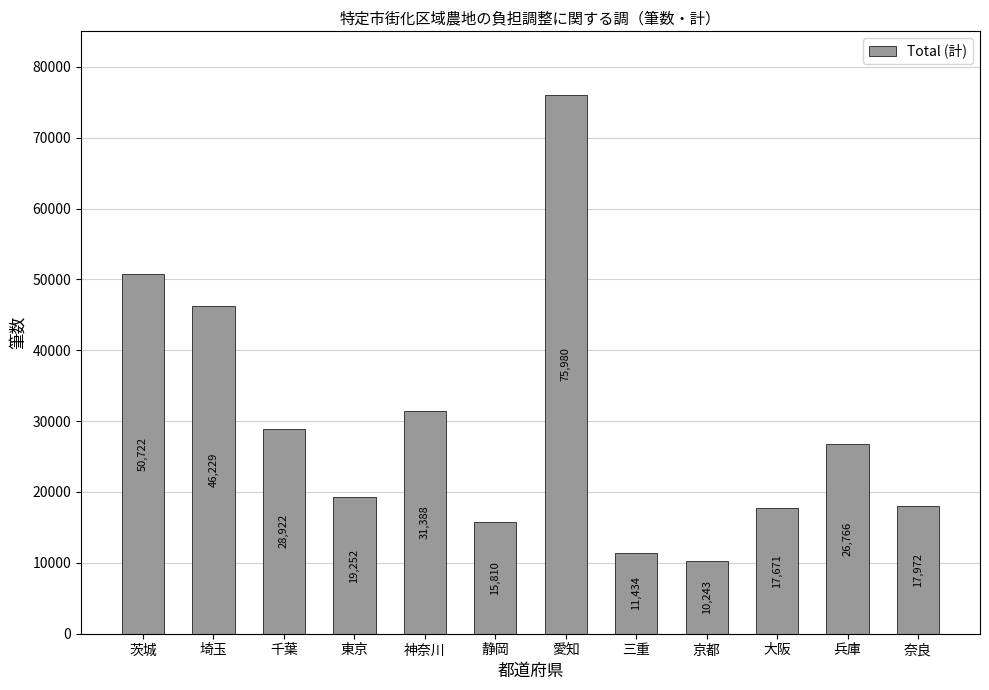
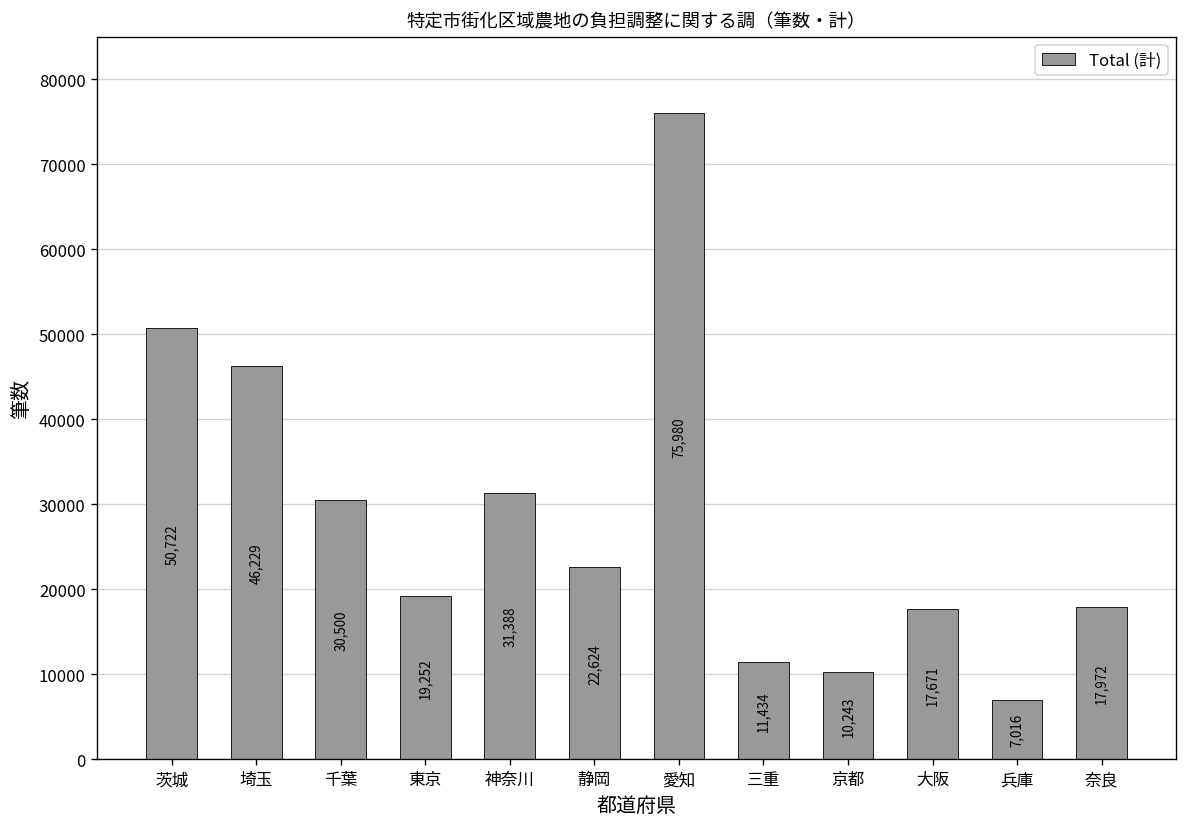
千葉: 28,922 -> 30,500
静岡: 15,810 -> 22,624
兵庫: 26,766 -> 7,016
